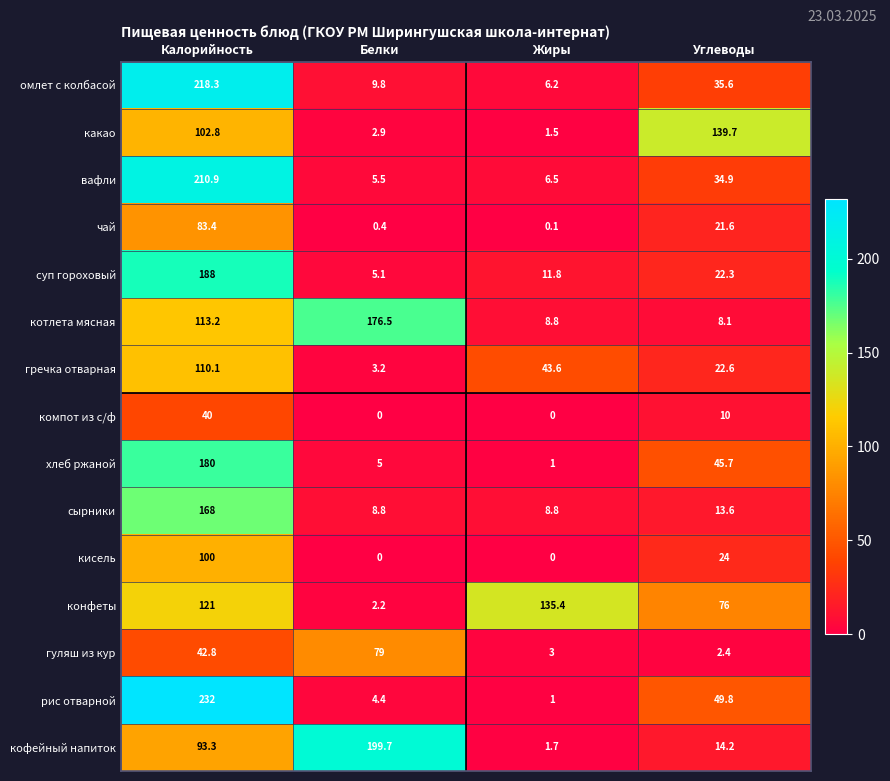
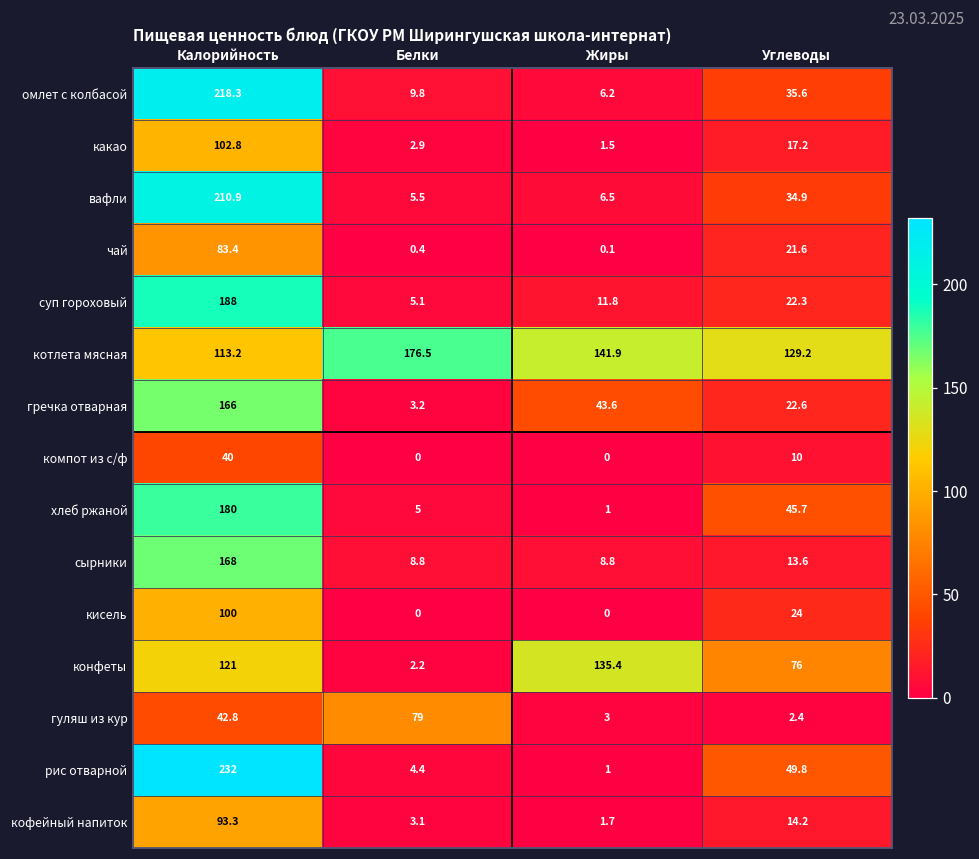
какао, Углеводы: 139.7 -> 17.2
котлета мясная, Жиры: 8.8 -> 141.9
котлета мясная, Углеводы: 8.1 -> 129.2
гречка отварная, Калорийность: 110.1 -> 166
кофейный напиток, Белки: 199.7 -> 3.1
